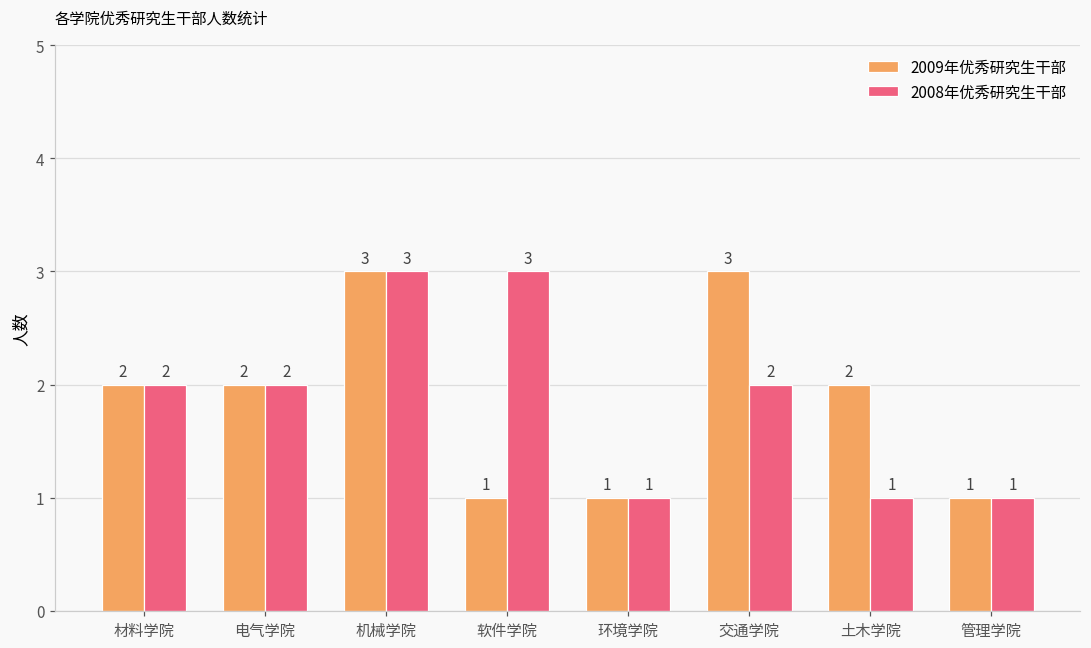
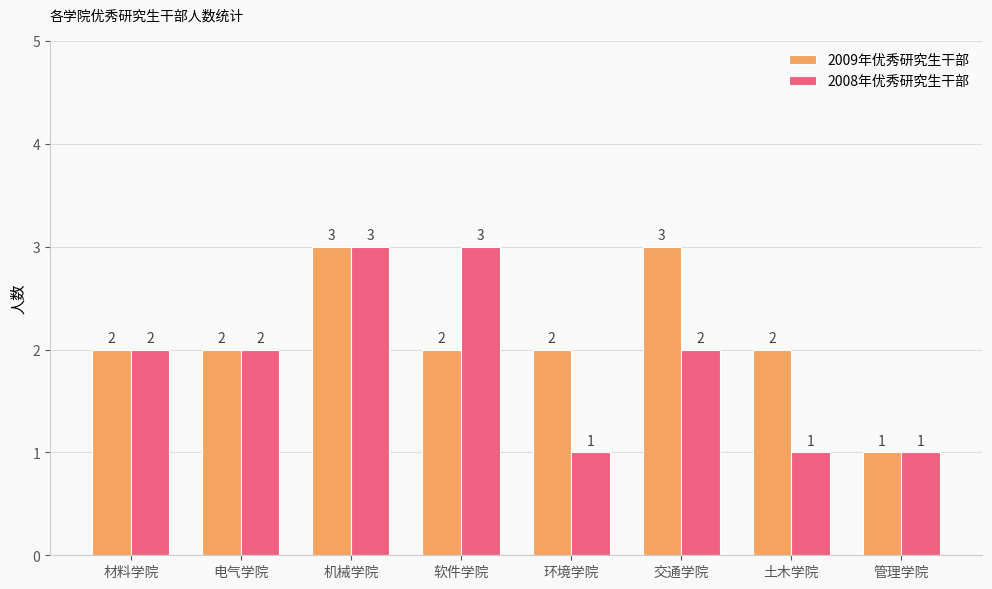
2009年优秀研究生干部, 软件学院: 1 -> 2
2009年优秀研究生干部, 环境学院: 1 -> 2
